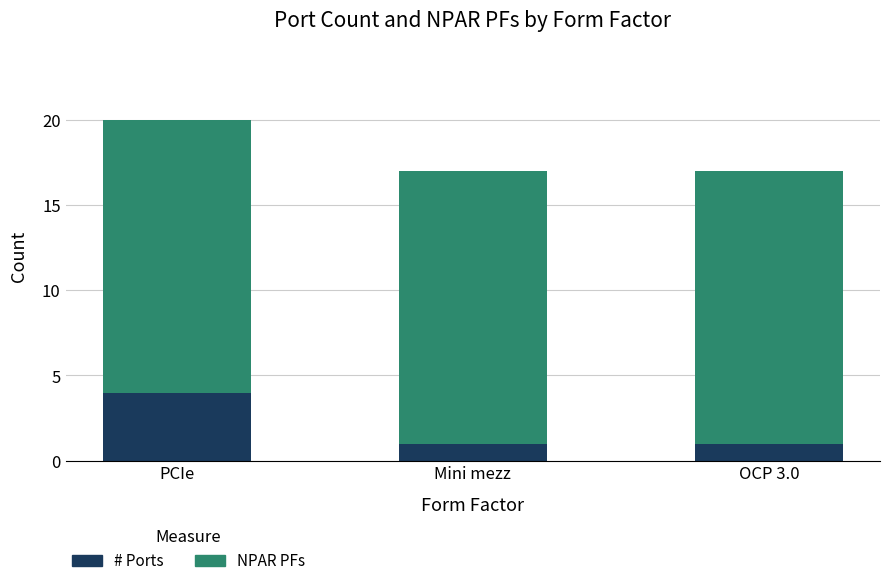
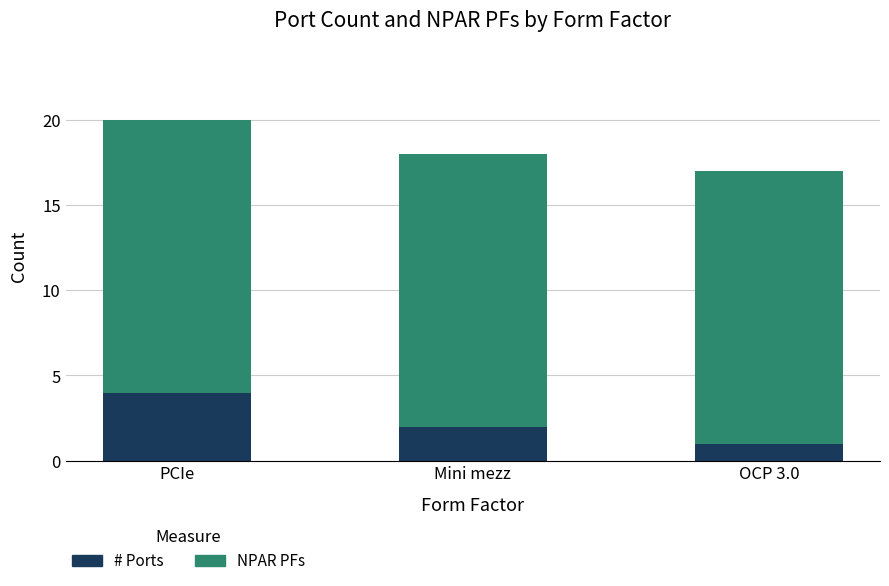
# Ports, Mini mezz: 1 -> 2
